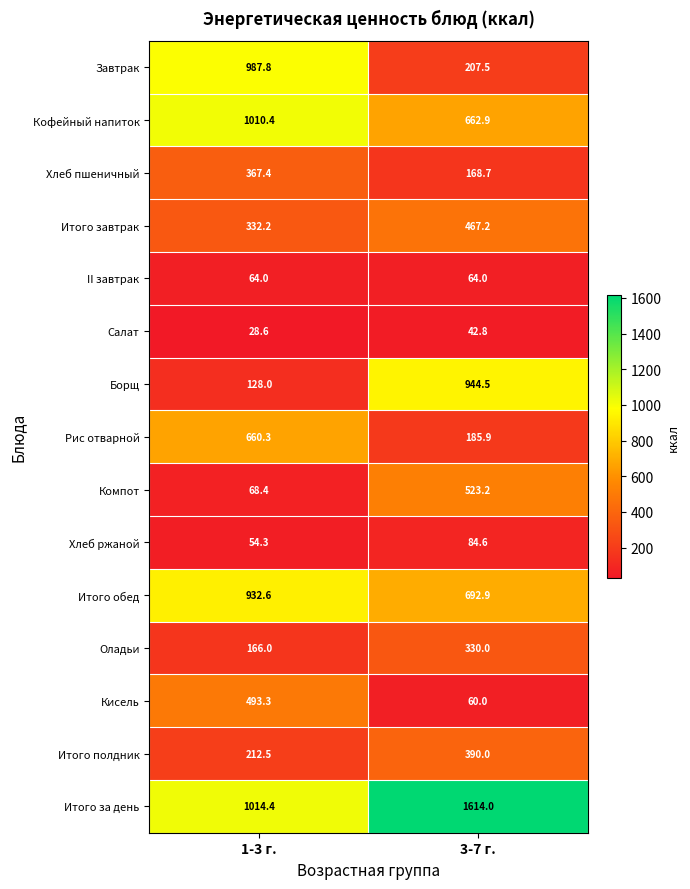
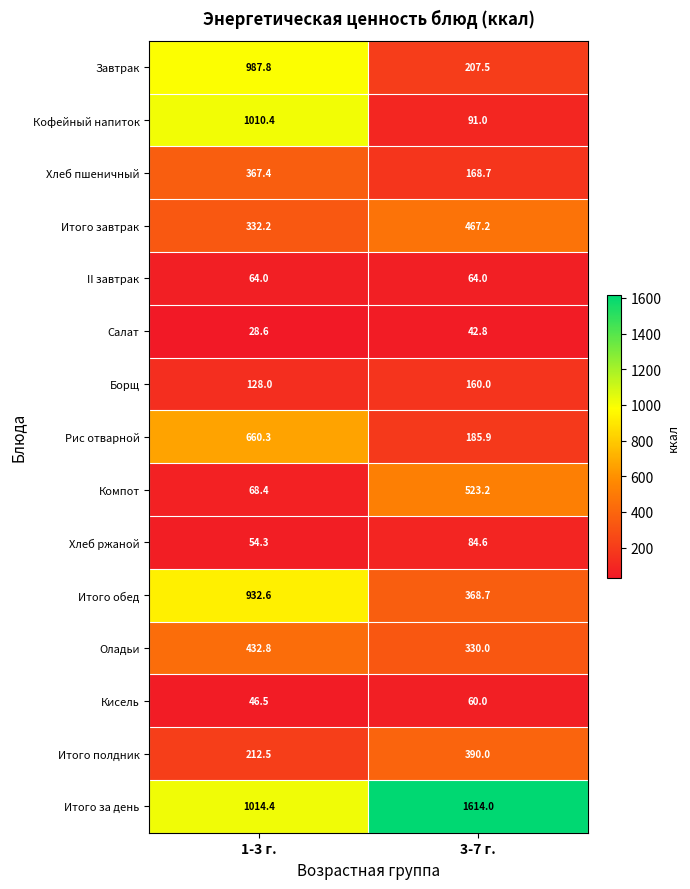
Кофейный напиток, 3-7 г.: 662.9 -> 91.0
Борщ, 3-7 г.: 944.5 -> 160.0
Итого обед, 3-7 г.: 692.9 -> 368.7
Оладьи, 1-3 г.: 166.0 -> 432.8
Кисель, 1-3 г.: 493.3 -> 46.5
